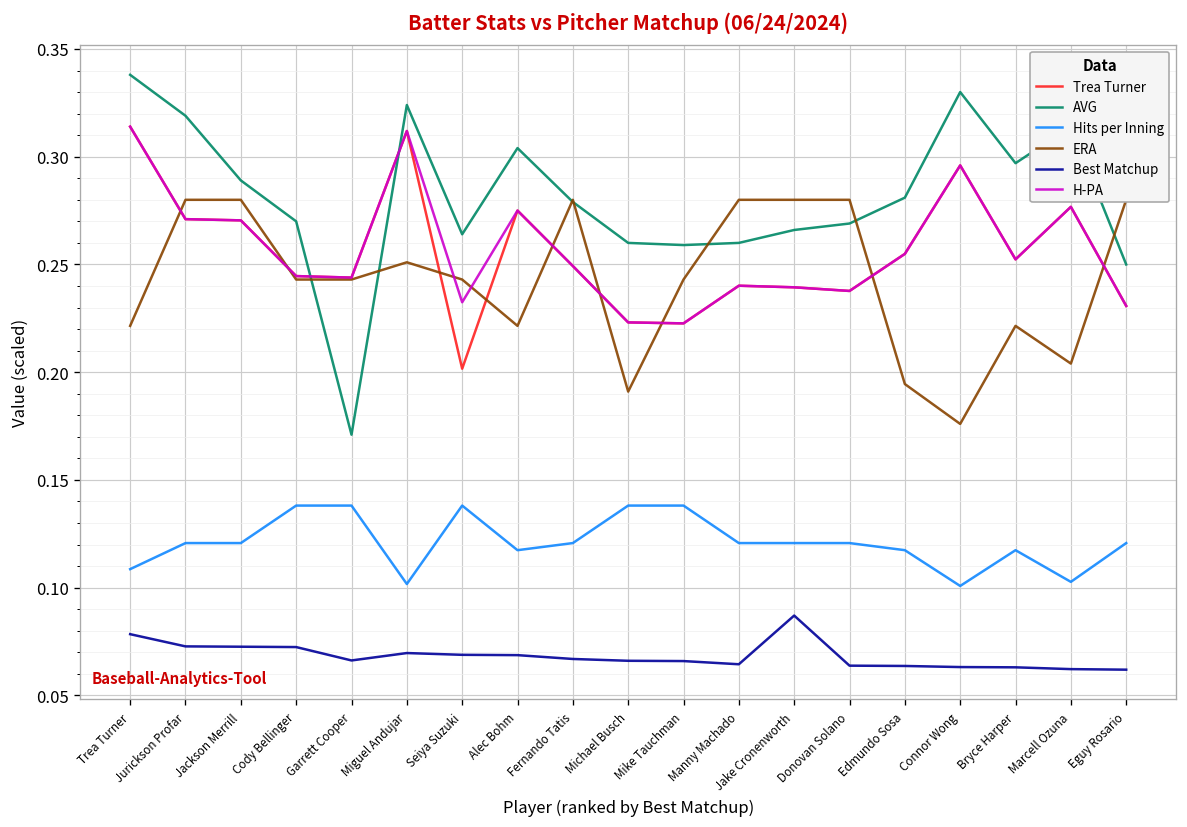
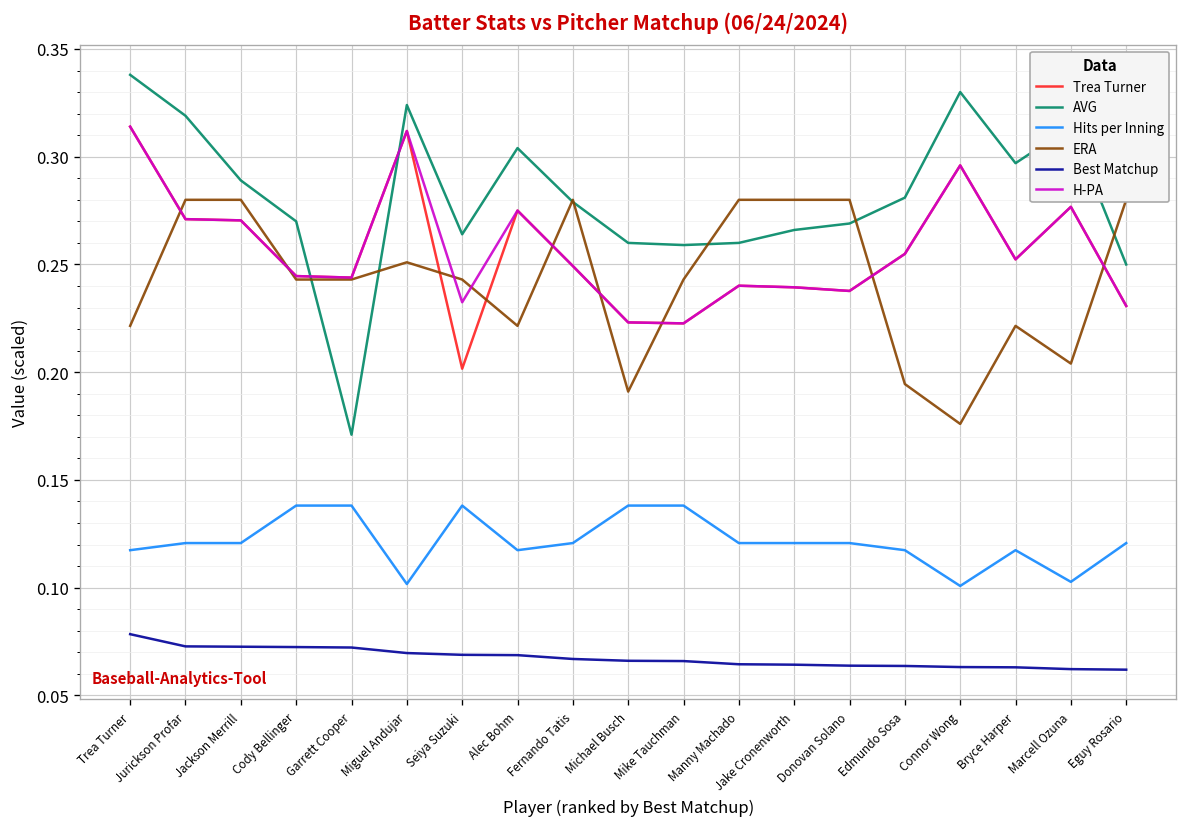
Hits per Inning, Trea Turner: 0.109 -> 0.117
Best Matchup, Garrett Cooper: 0.066 -> 0.072
Best Matchup, Jake Cronenworth: 0.087 -> 0.064
